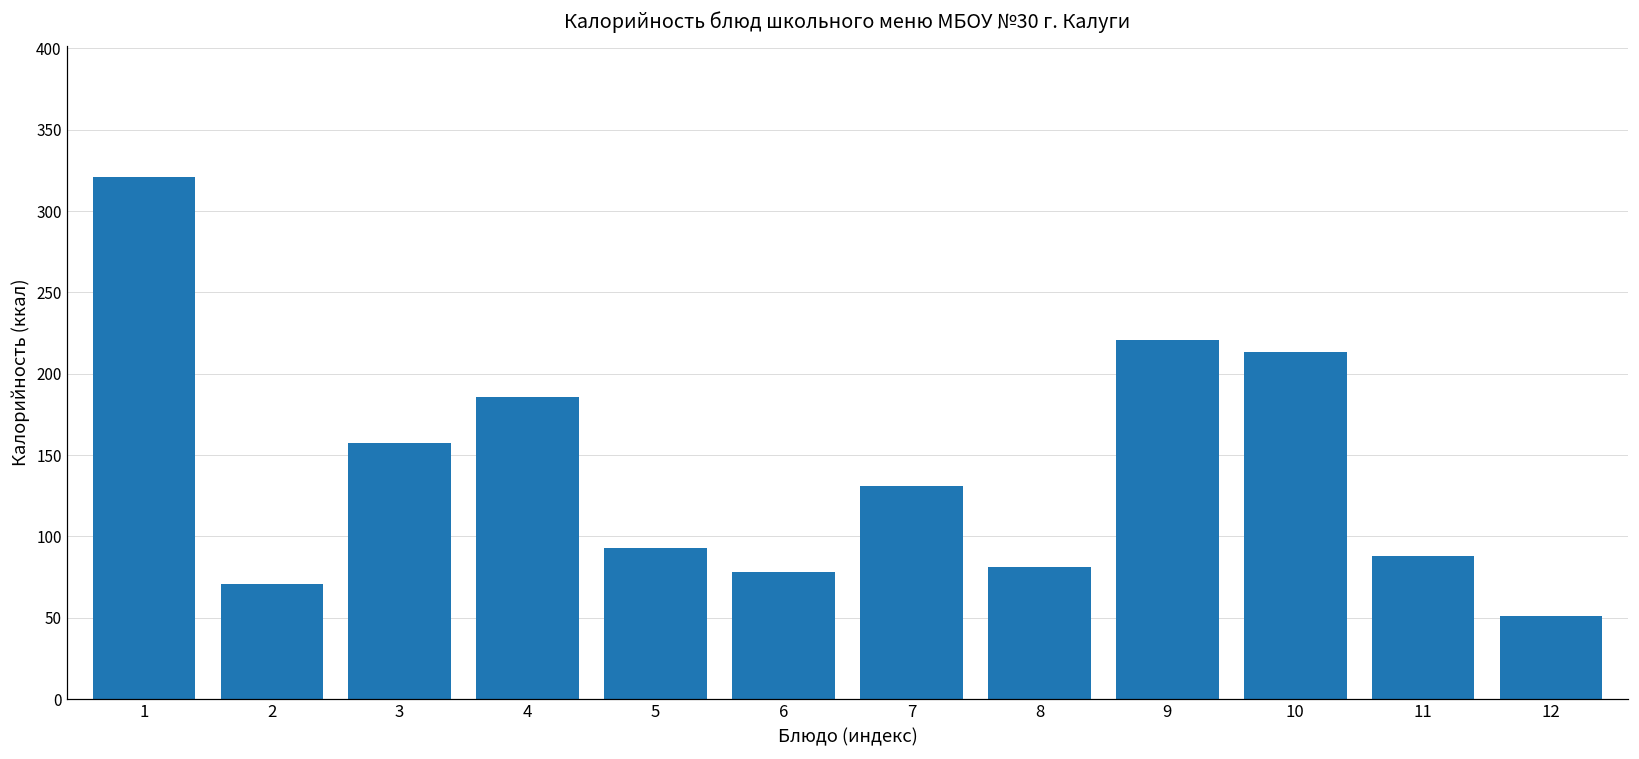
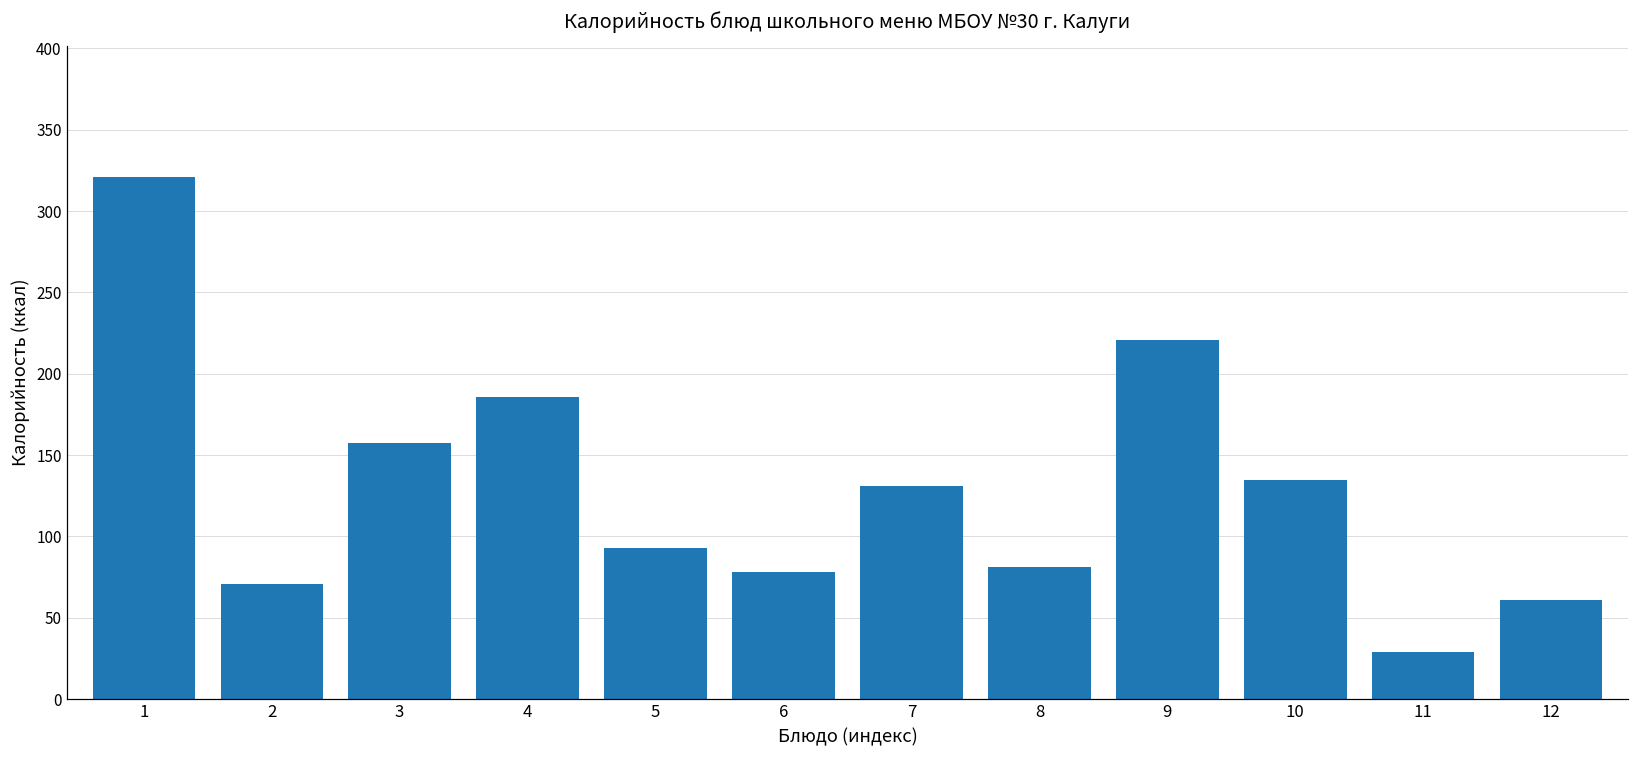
10: 213 -> 135
11: 88 -> 29
12: 51 -> 61
